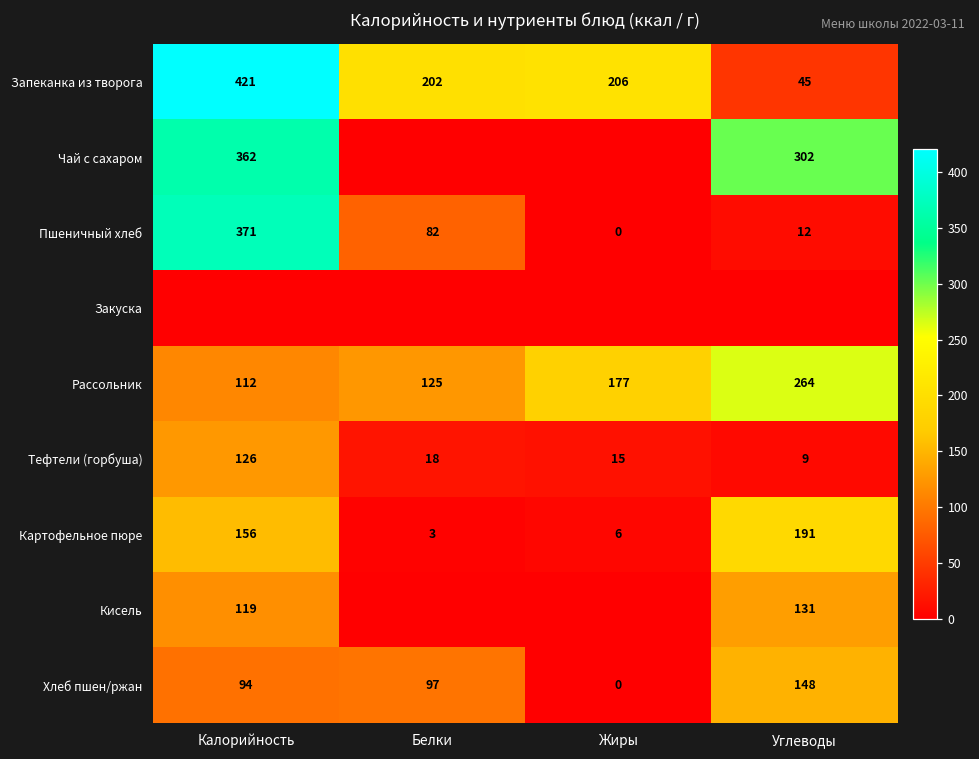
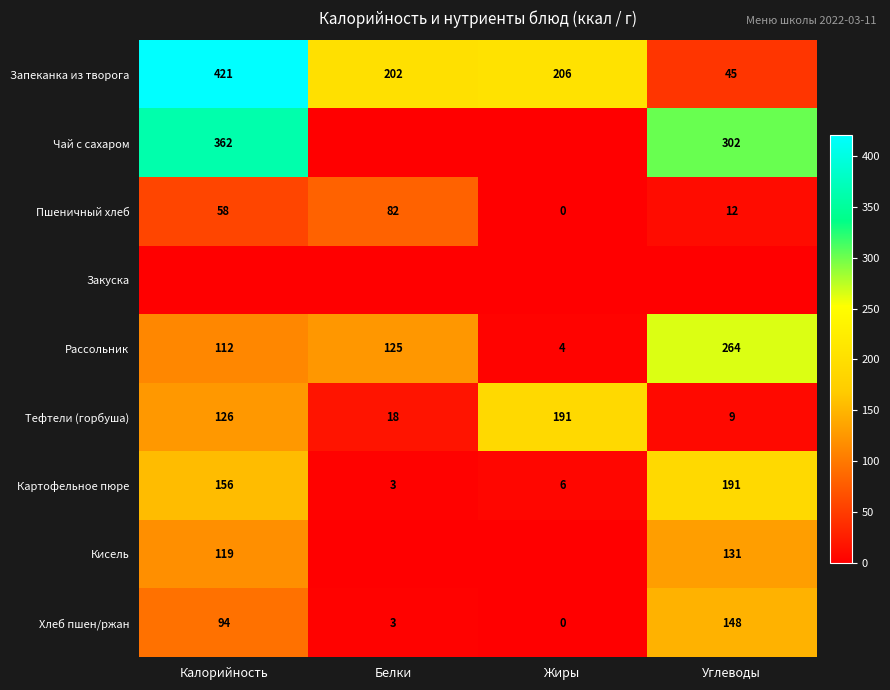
Пшеничный хлеб, Калорийность: 371 -> 58
Рассольник, Жиры: 177 -> 4
Тефтели (горбуша), Жиры: 15 -> 191
Хлеб пшен/ржан, Белки: 97 -> 3
